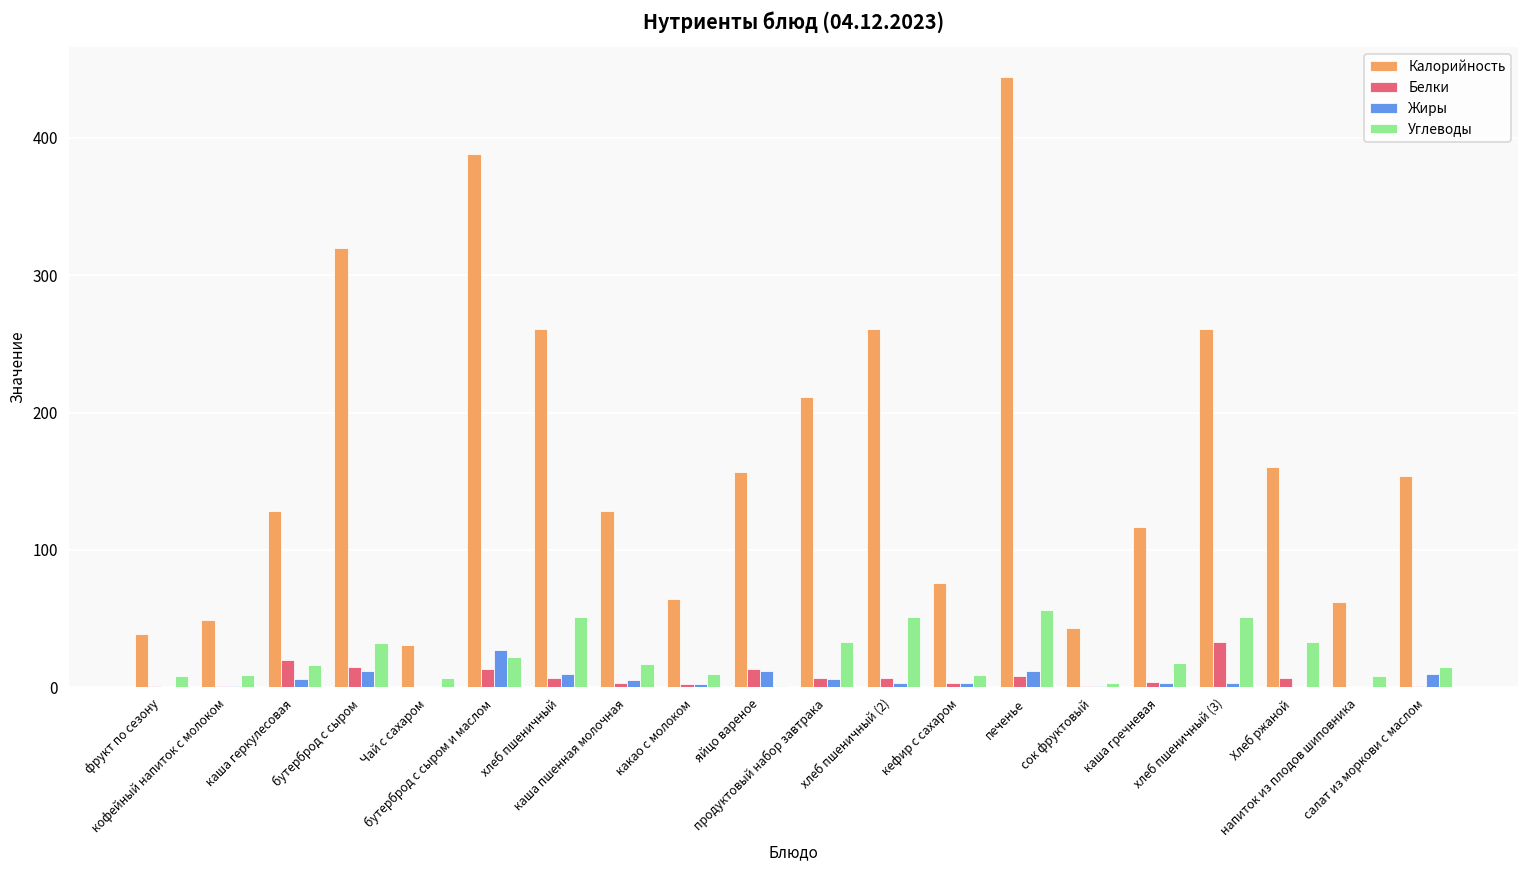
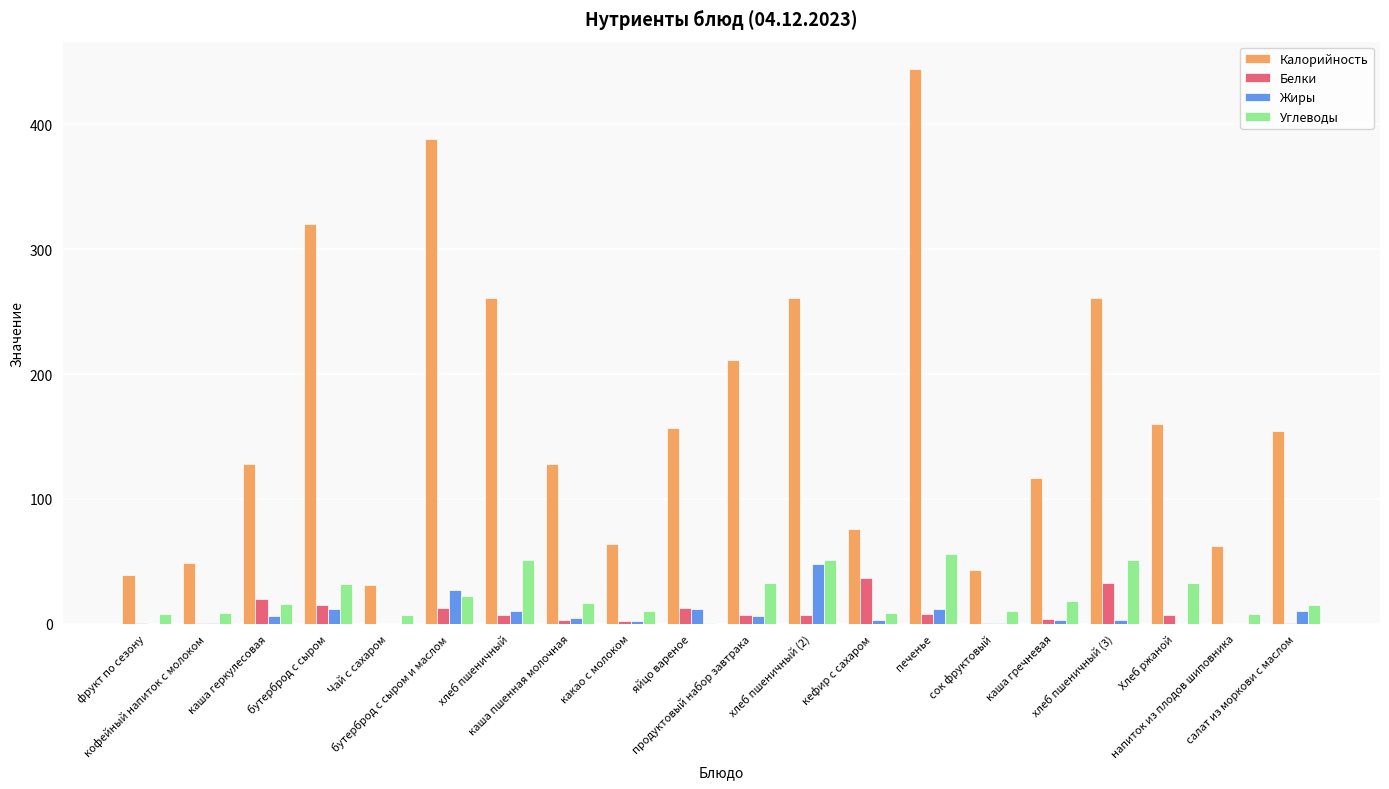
Жиры, хлеб пшеничный (2): 3 -> 48
Белки, кефир с сахаром: 3 -> 37
Углеводы, сок фруктовый: 3 -> 10
